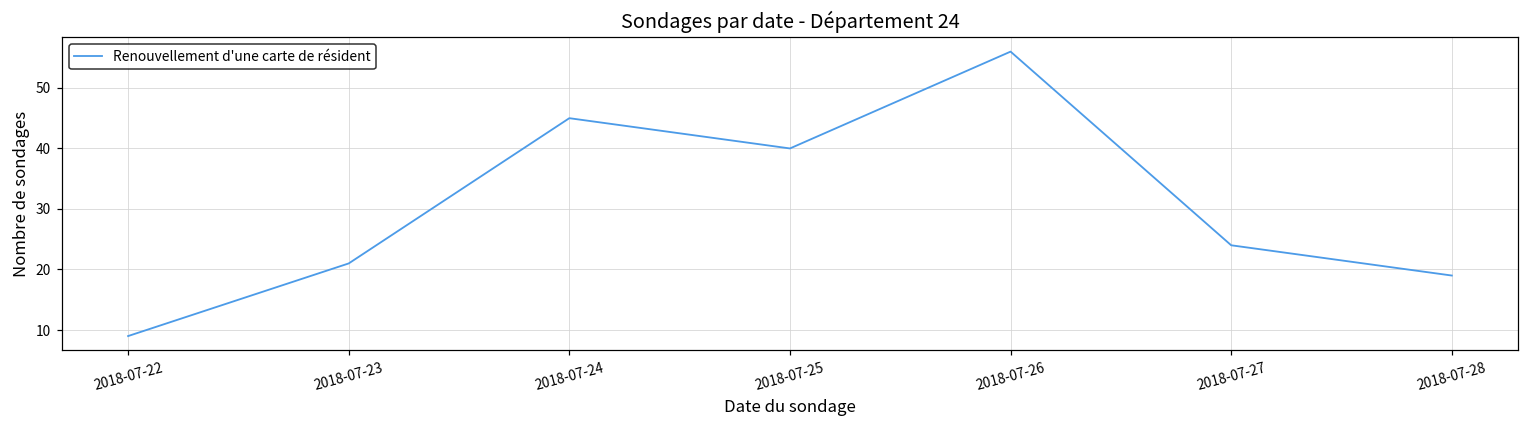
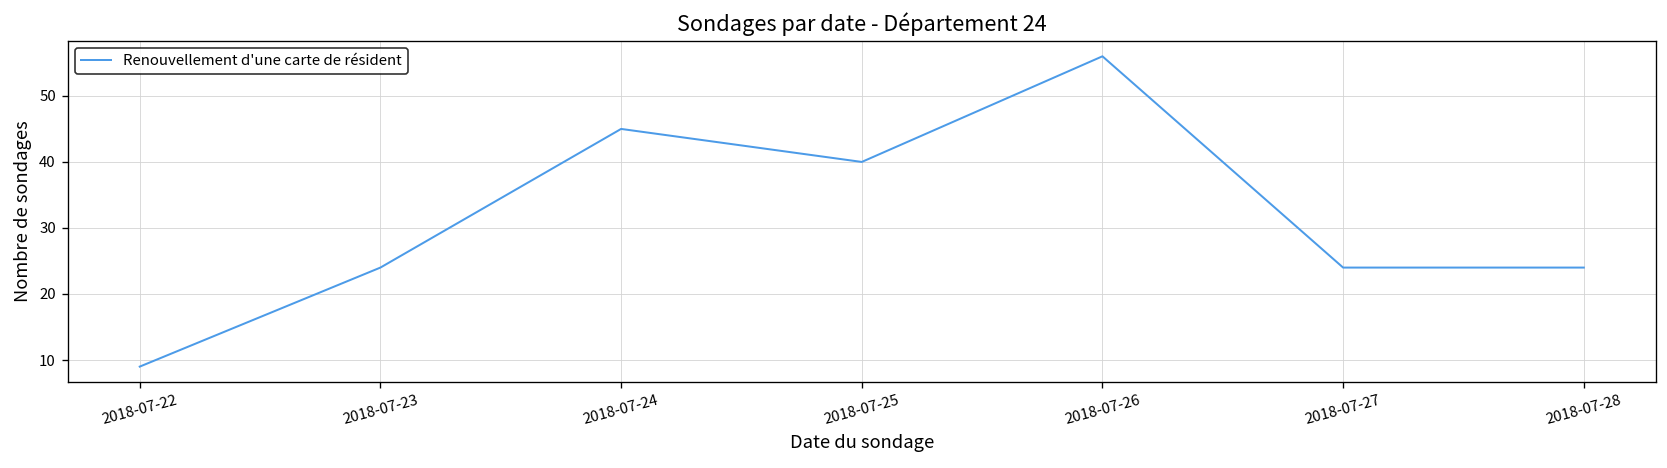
2018-07-23: 21 -> 24
2018-07-28: 19 -> 24
